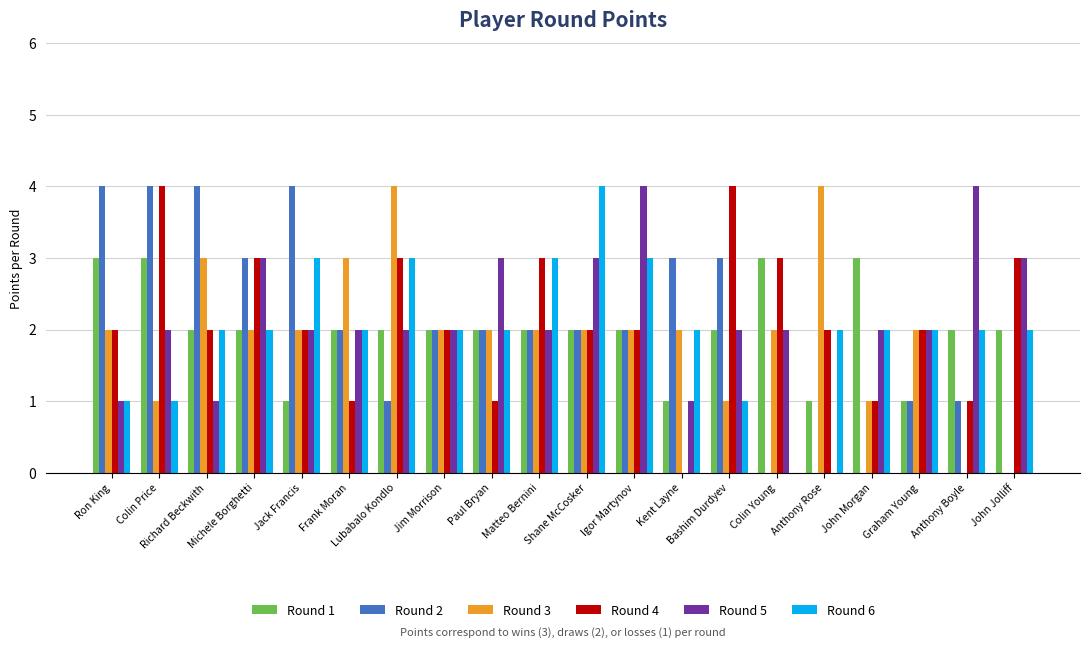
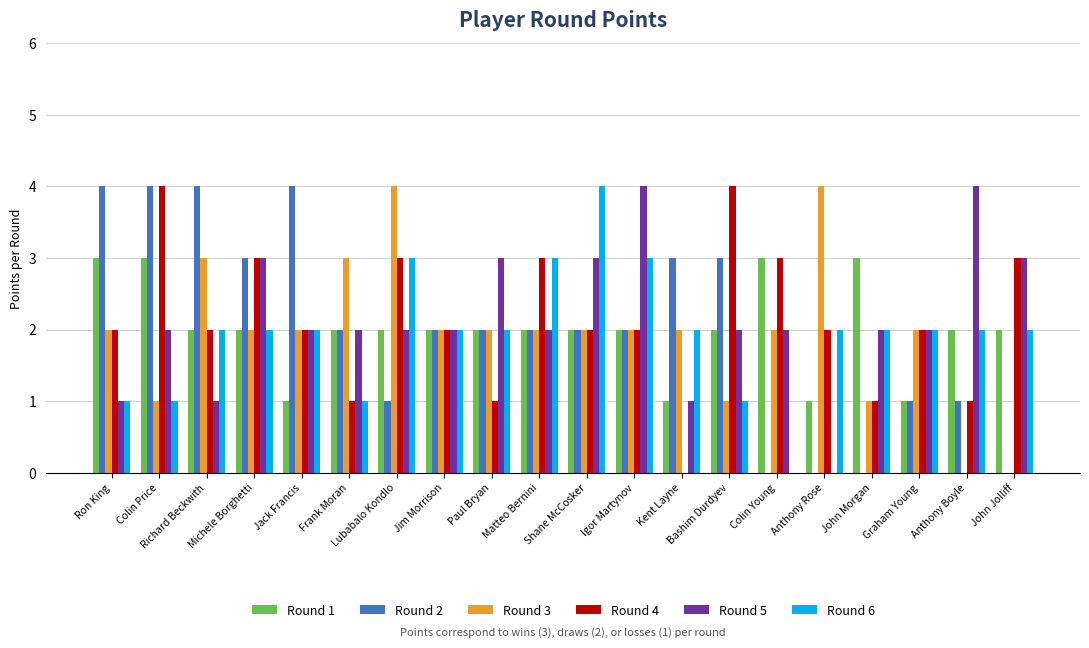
Round 6, Jack Francis: 3 -> 2
Round 6, Frank Moran: 2 -> 1
